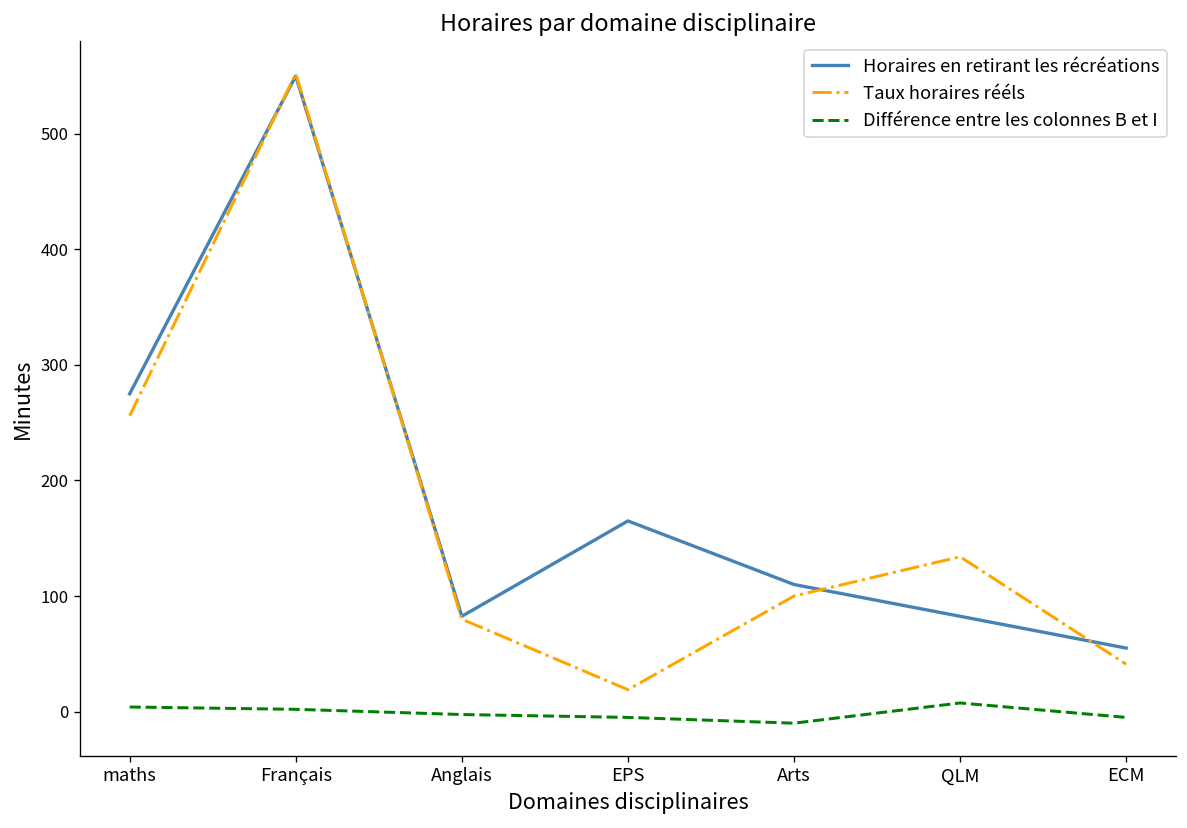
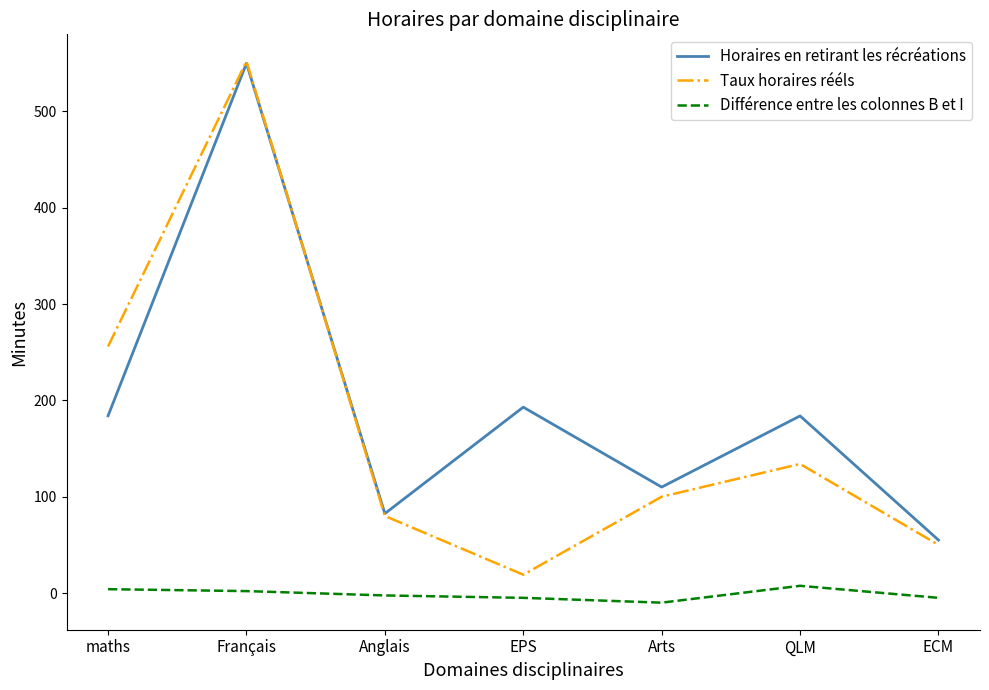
Horaires en retirant les récréations, maths: 280 -> 180
Horaires en retirant les récréations, EPS: 170 -> 190
Horaires en retirant les récréations, QLM: 80 -> 180
Taux horaires rééls, ECM: 40 -> 50
